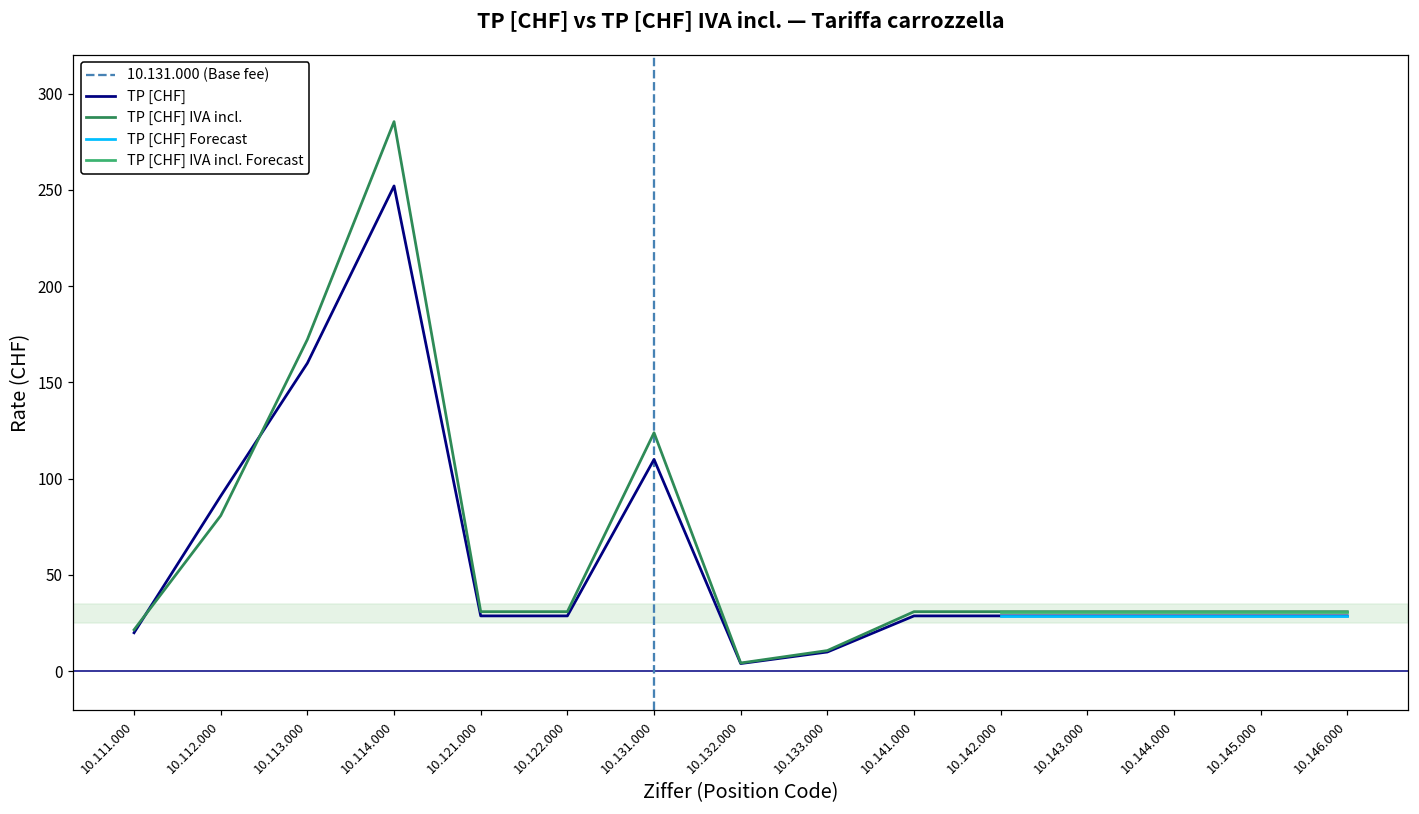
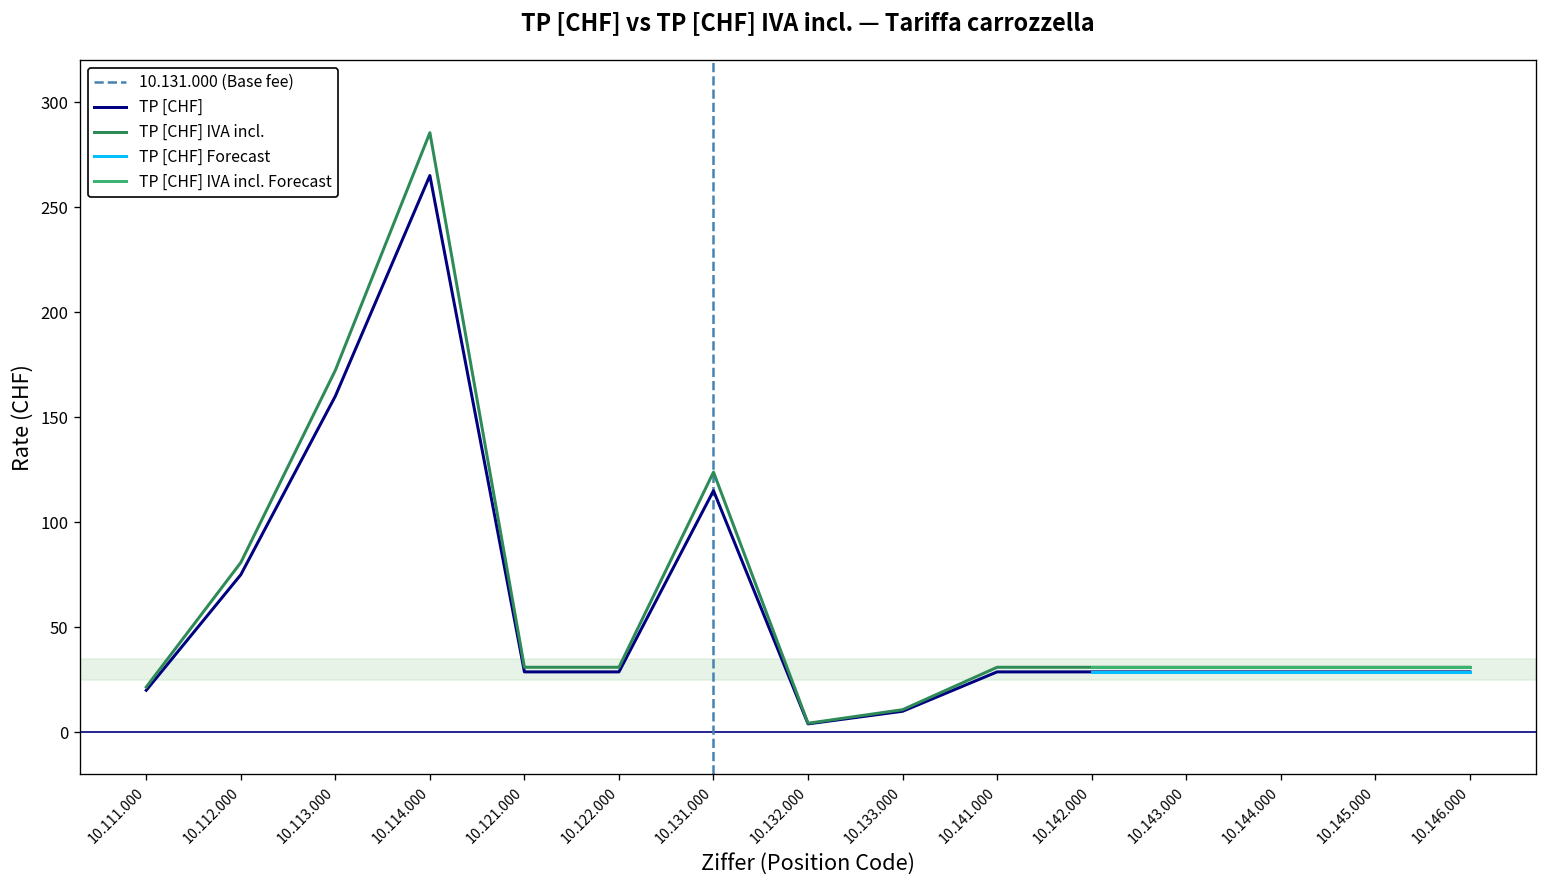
TP [CHF], 10.112.000: 91 -> 75
TP [CHF], 10.114.000: 252 -> 265
TP [CHF], 10.131.000: 110 -> 115
